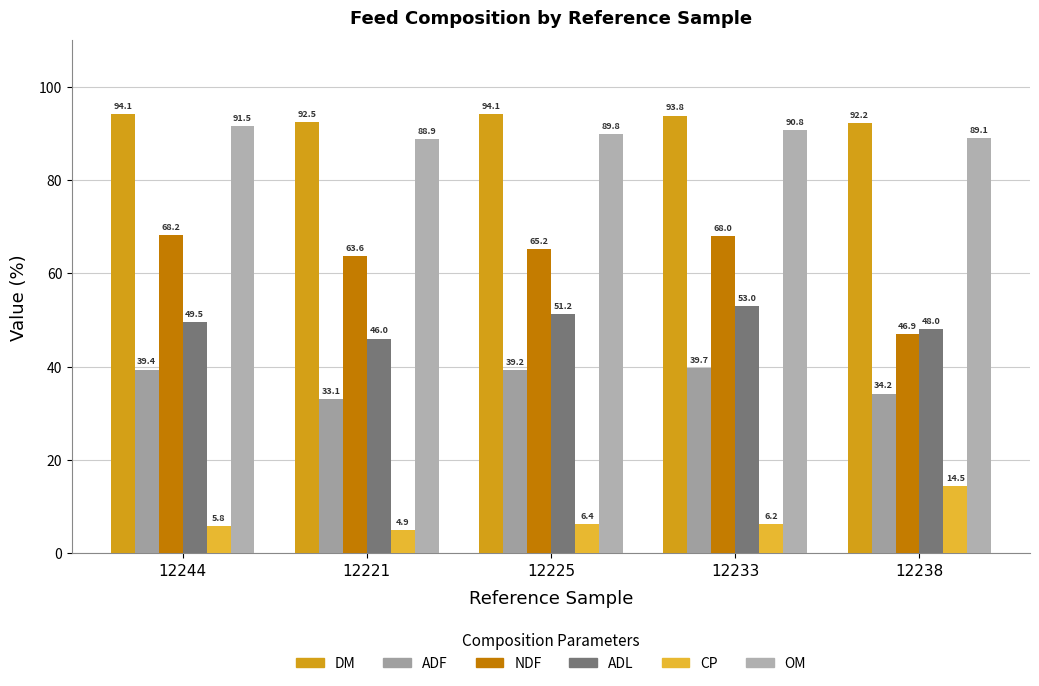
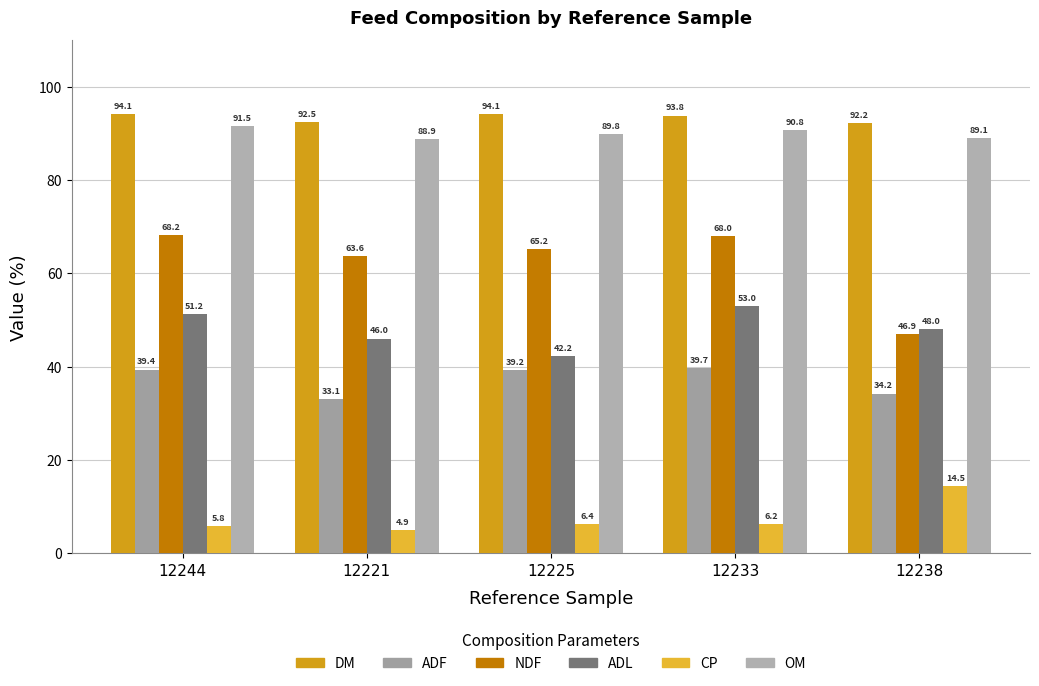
ADL, 12244: 49.5 -> 51.2
ADL, 12225: 51.2 -> 42.2
